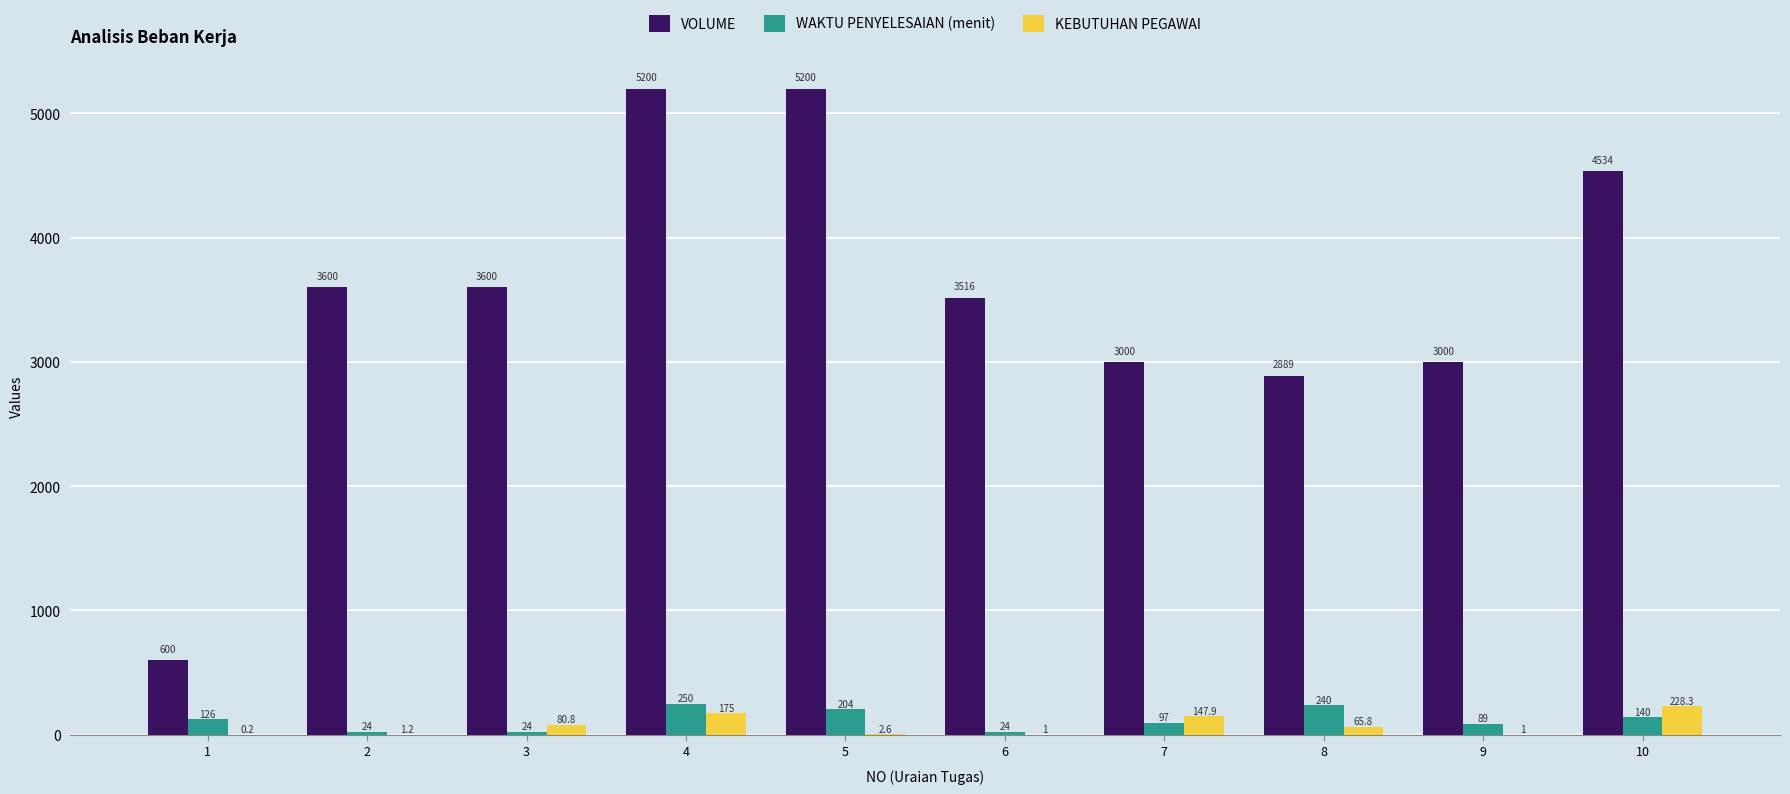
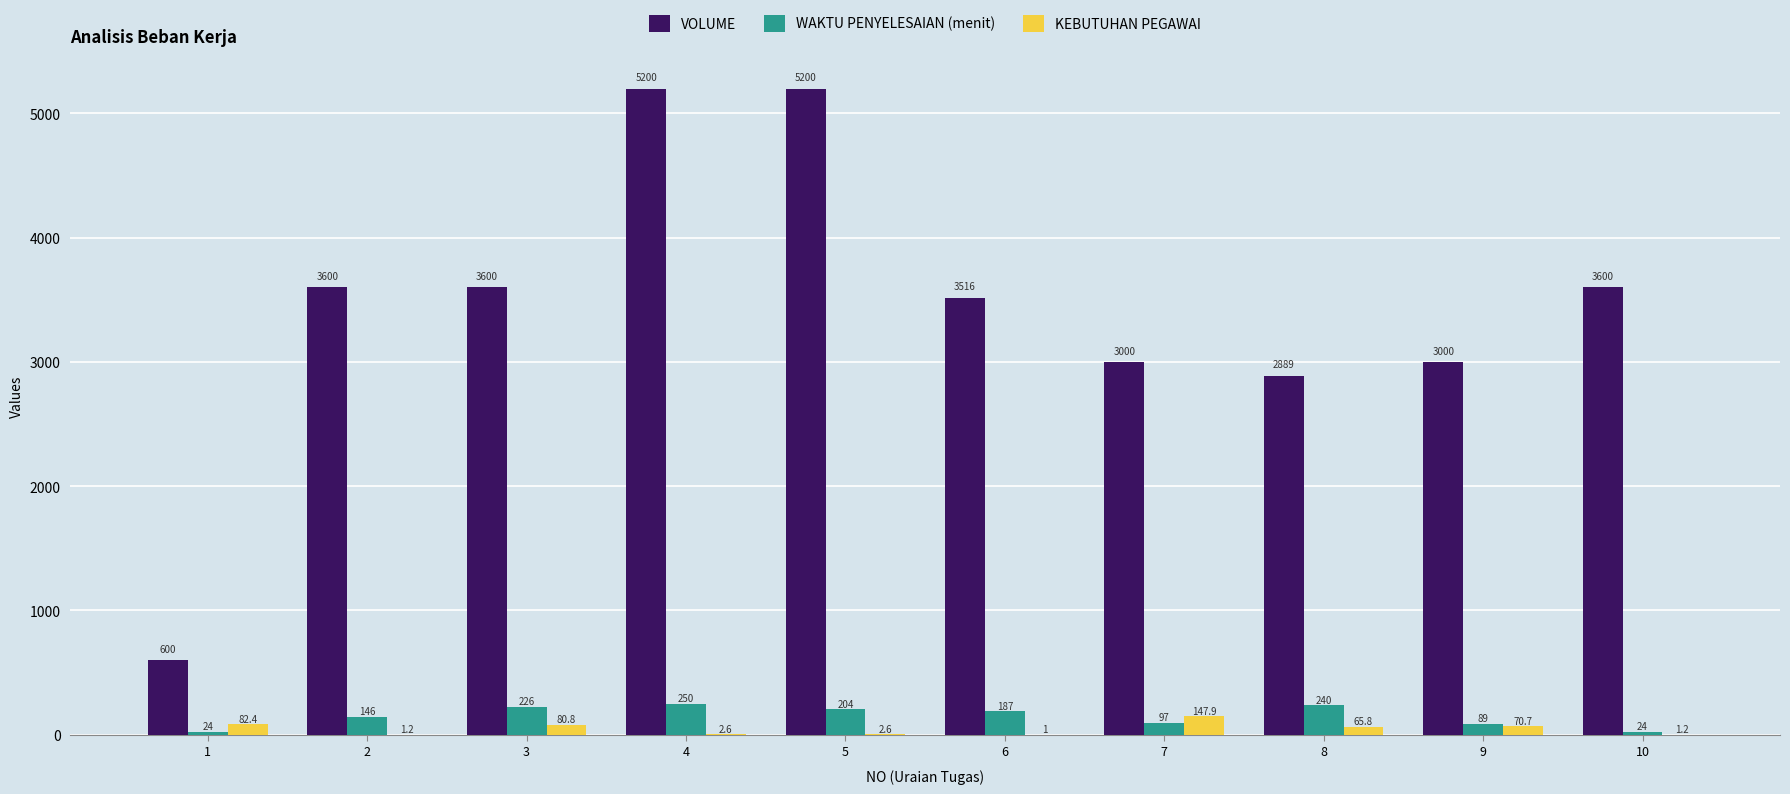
WAKTU PENYELESAIAN (menit), 1: 126 -> 24
KEBUTUHAN PEGAWAI, 1: 0.2 -> 82.4
WAKTU PENYELESAIAN (menit), 2: 24 -> 146
WAKTU PENYELESAIAN (menit), 3: 24 -> 226
KEBUTUHAN PEGAWAI, 4: 175 -> 2.6
WAKTU PENYELESAIAN (menit), 6: 24 -> 187
KEBUTUHAN PEGAWAI, 9: 1 -> 70.7
VOLUME, 10: 4534 -> 3600
WAKTU PENYELESAIAN (menit), 10: 140 -> 24
KEBUTUHAN PEGAWAI, 10: 228.3 -> 1.2
